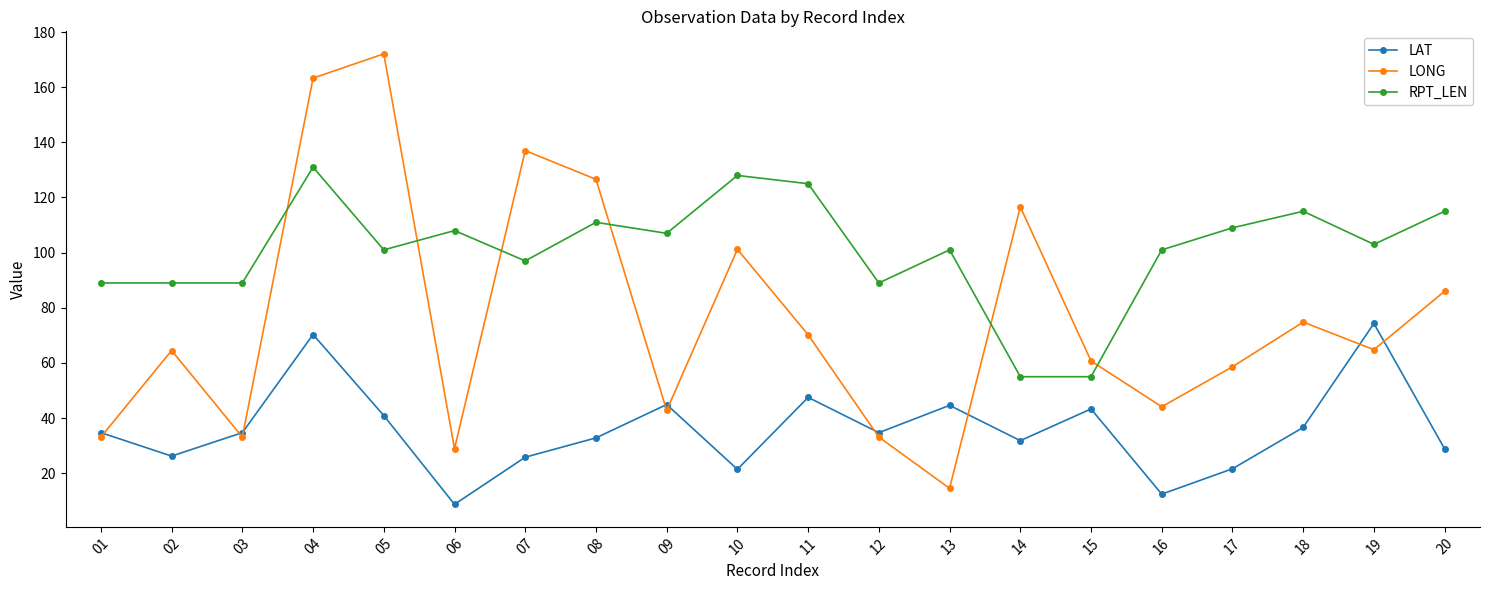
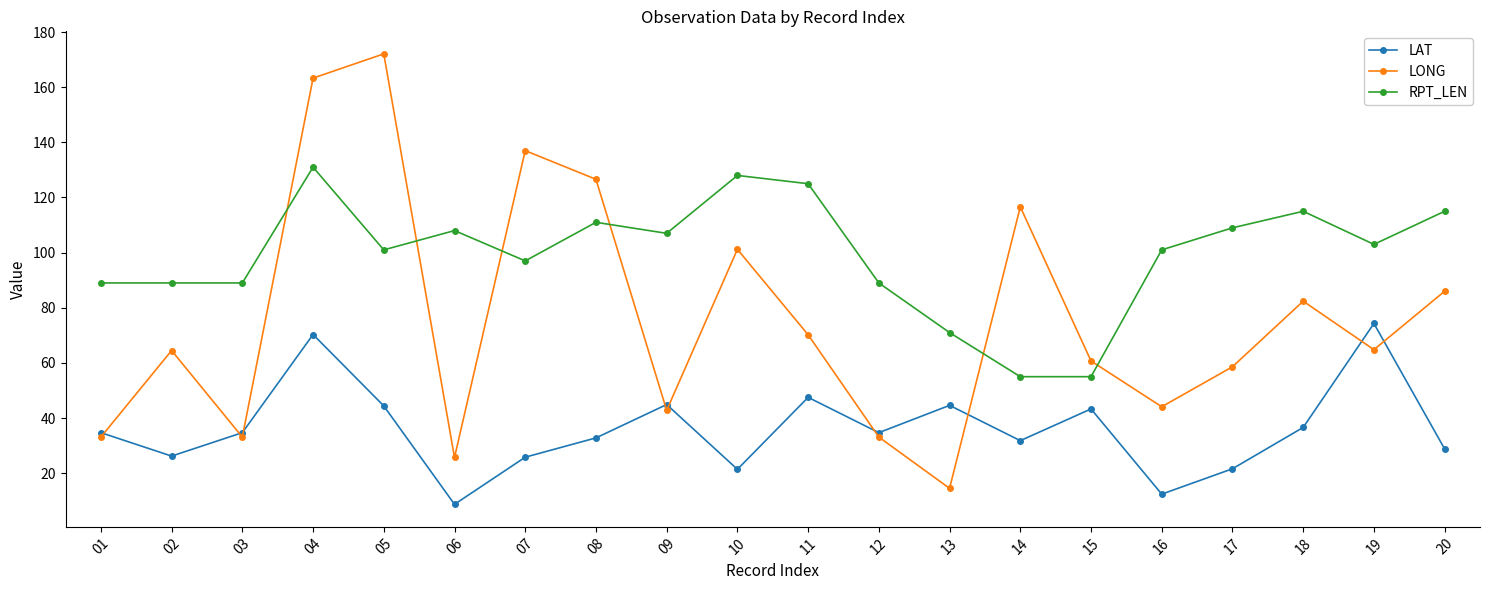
LAT, 05: 41 -> 44
LONG, 06: 29 -> 26
RPT_LEN, 13: 101 -> 71
LONG, 18: 75 -> 82
